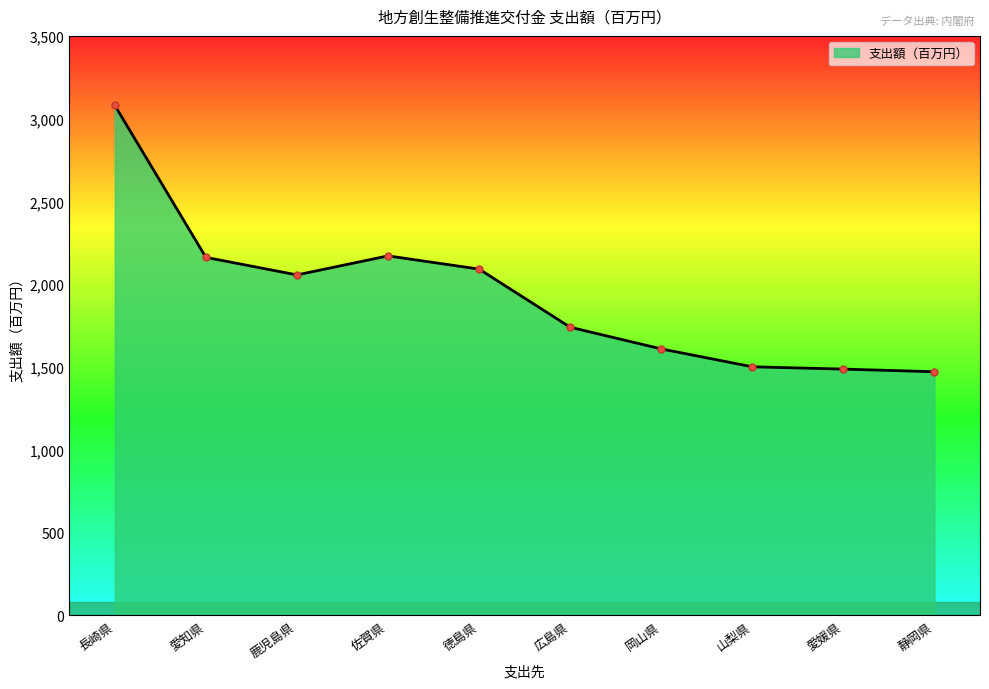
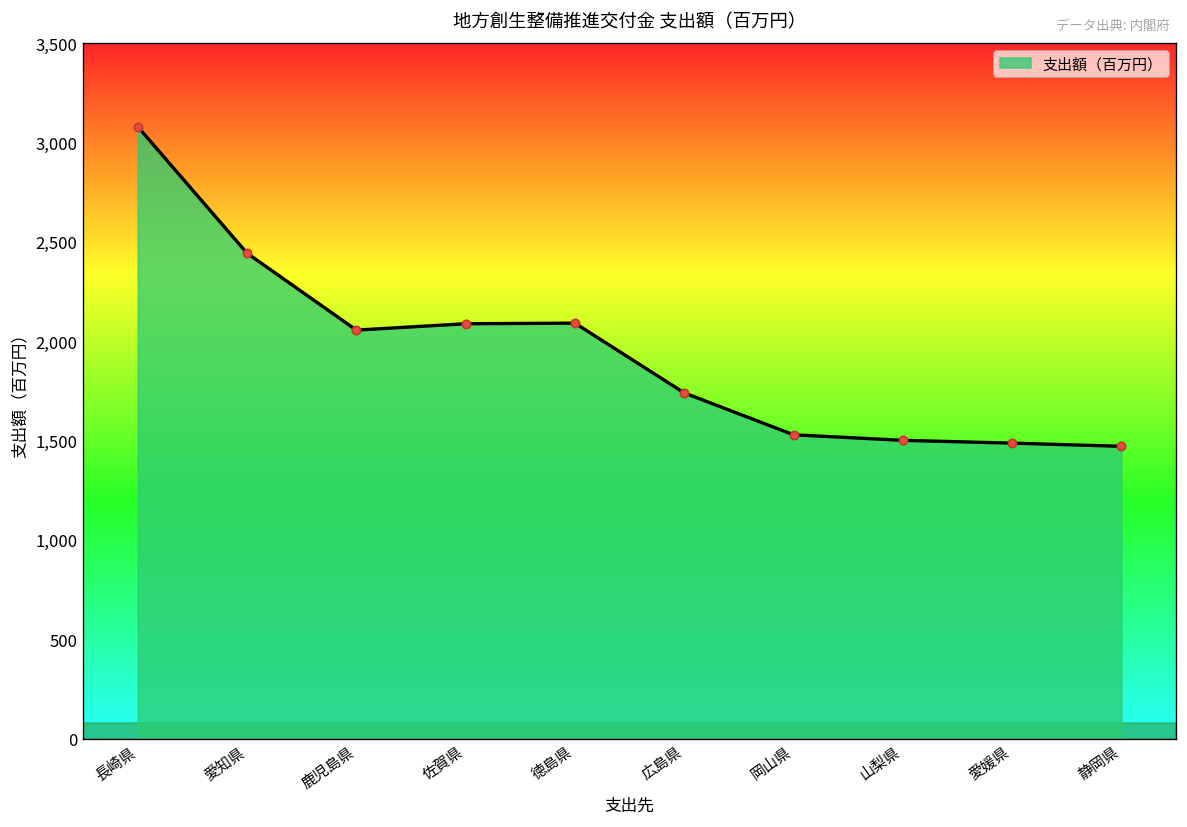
愛知県: 2,160 -> 2,440
佐賀県: 2,170 -> 2,090
岡山県: 1,610 -> 1,530
